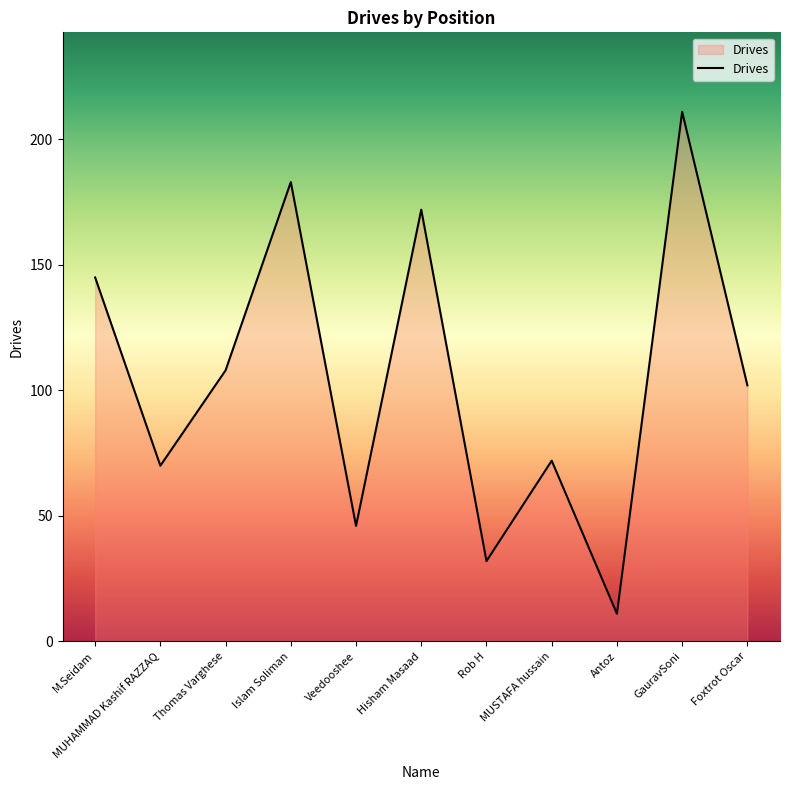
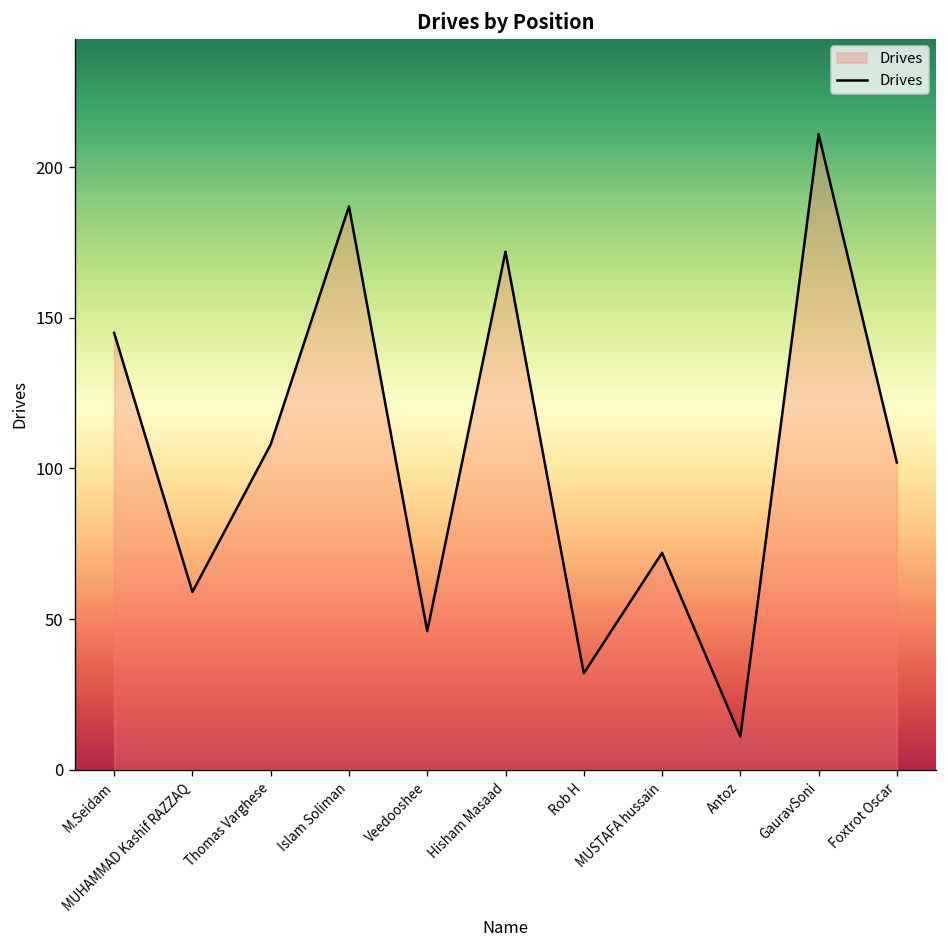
MUHAMMAD Kashif RAZZAQ: 70 -> 59
Islam Soliman: 183 -> 187
